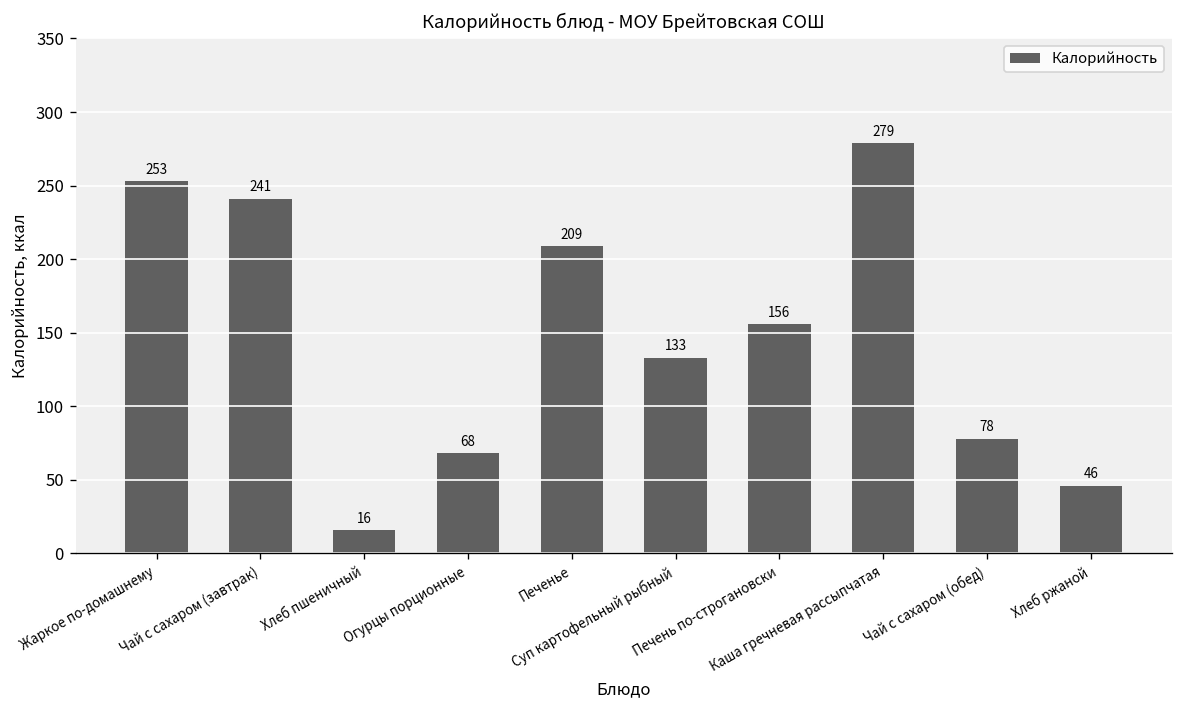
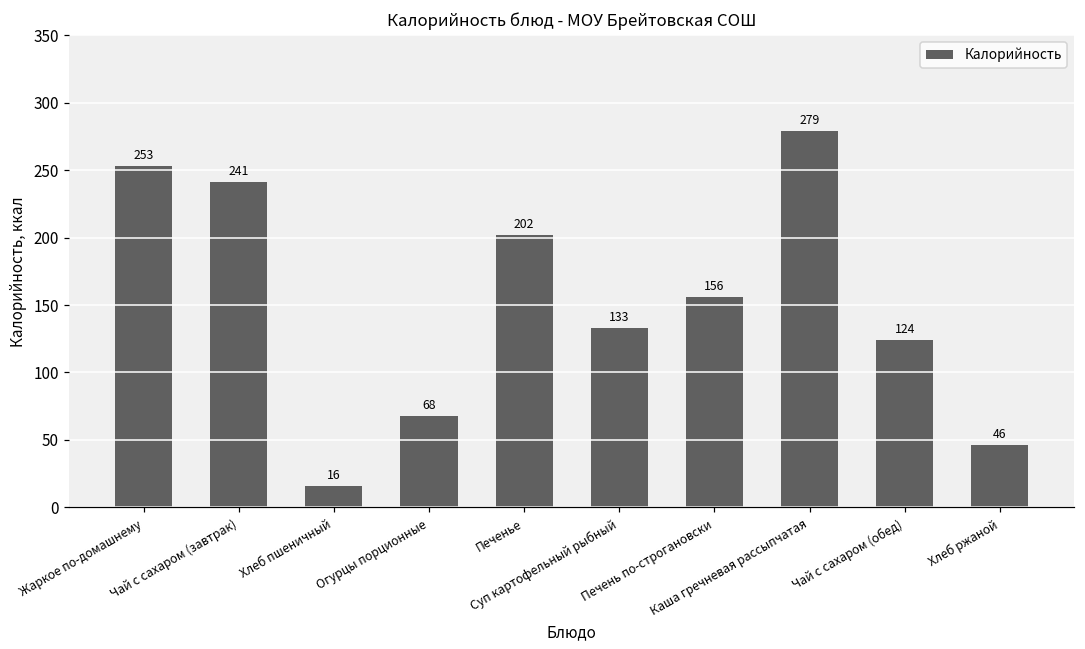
Печенье: 209 -> 202
Чай с сахаром (обед): 78 -> 124
